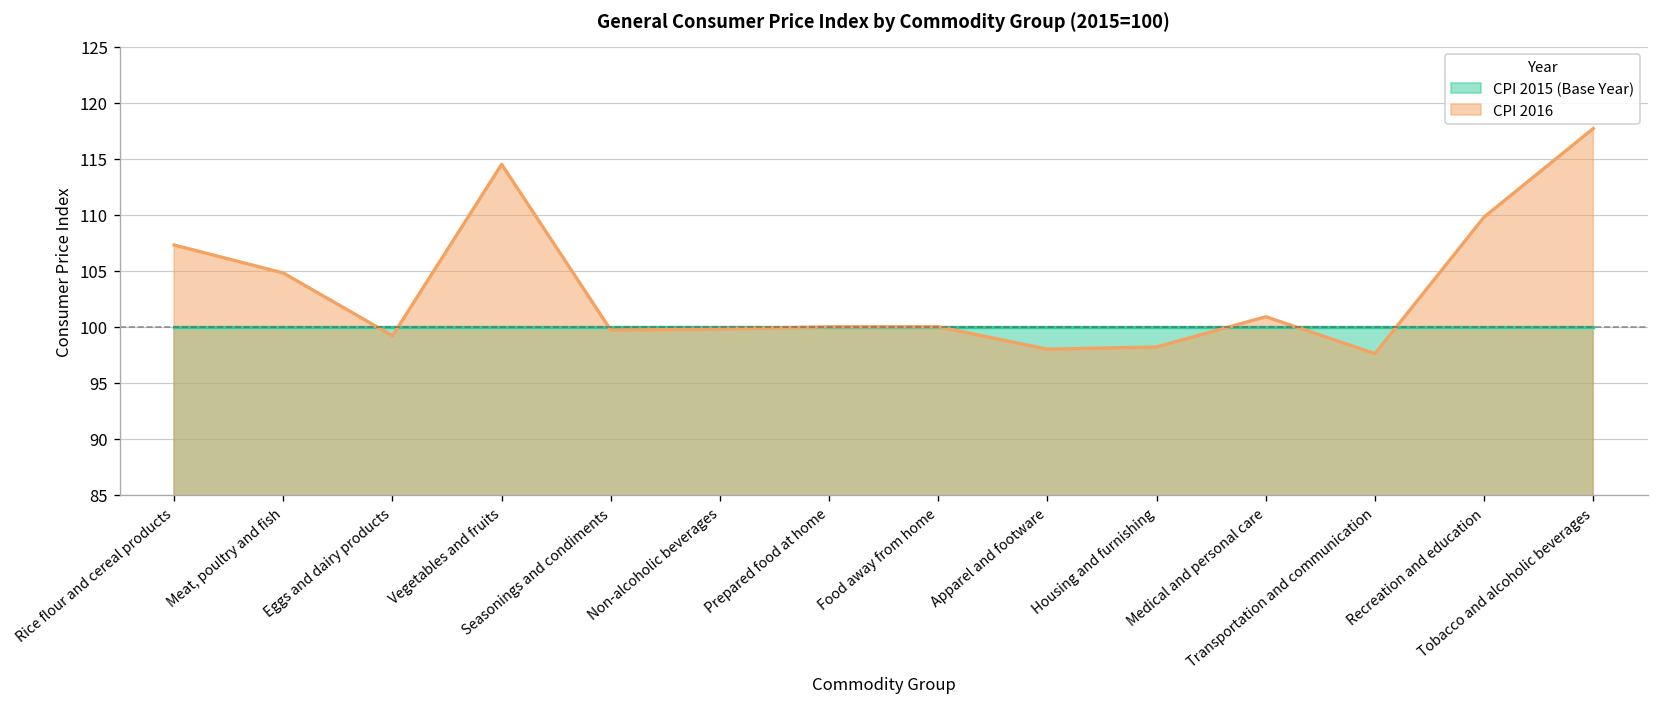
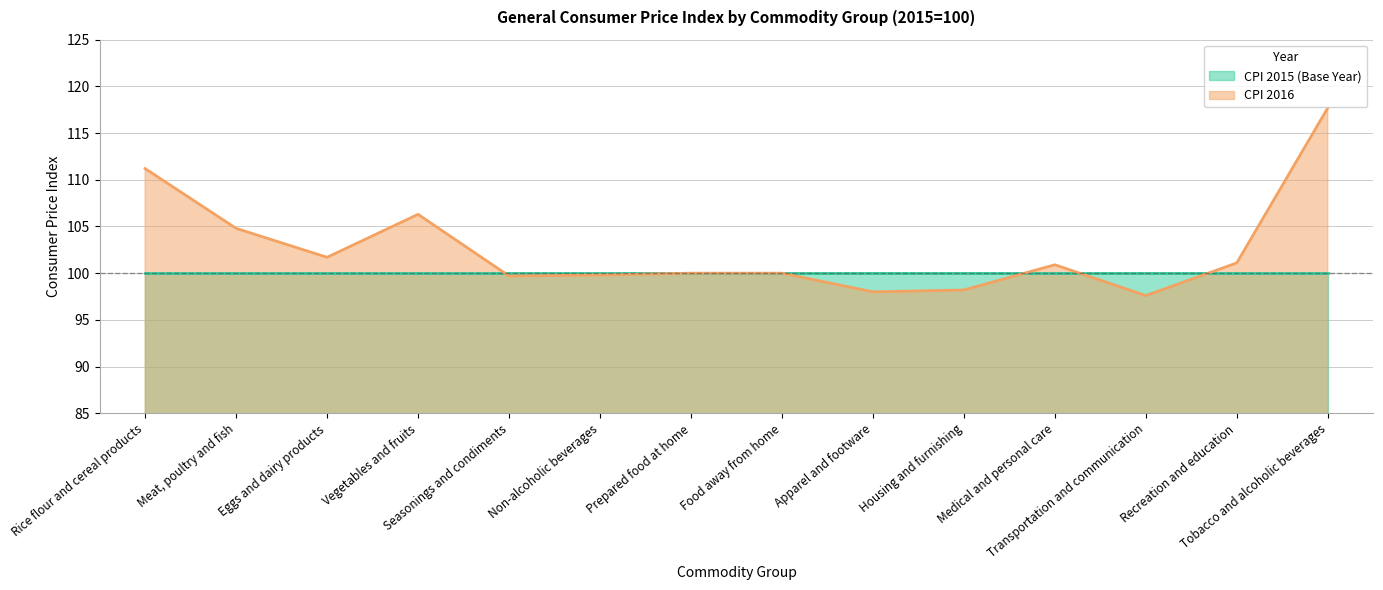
CPI 2016, Rice flour and cereal products: 107 -> 111
CPI 2016, Eggs and dairy products: 99 -> 102
CPI 2016, Vegetables and fruits: 115 -> 106
CPI 2016, Recreation and education: 110 -> 101
